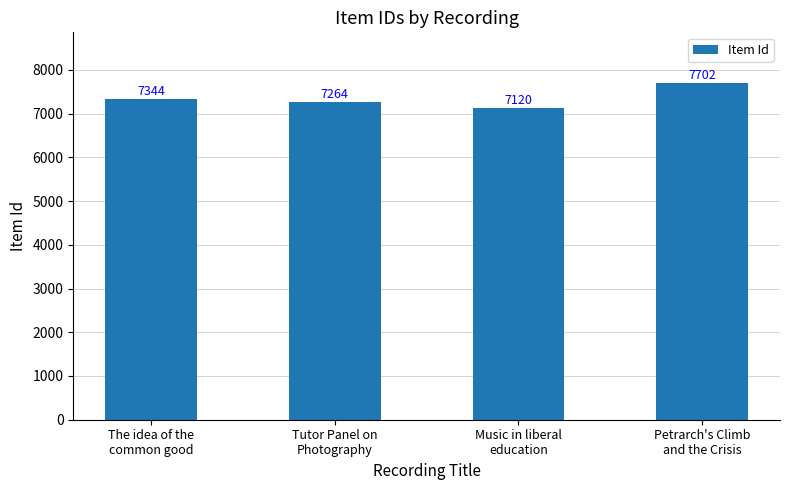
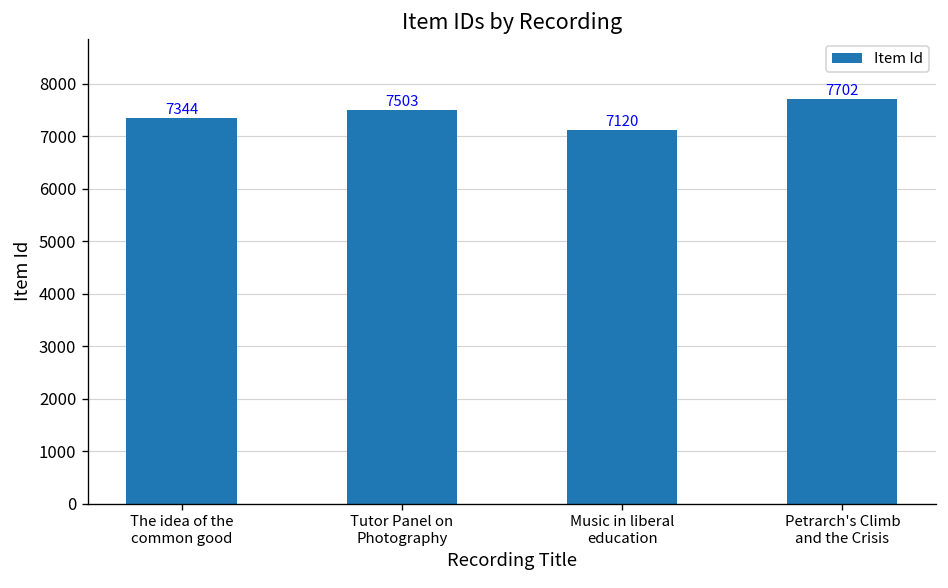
Tutor Panel on Photography: 7264 -> 7503
